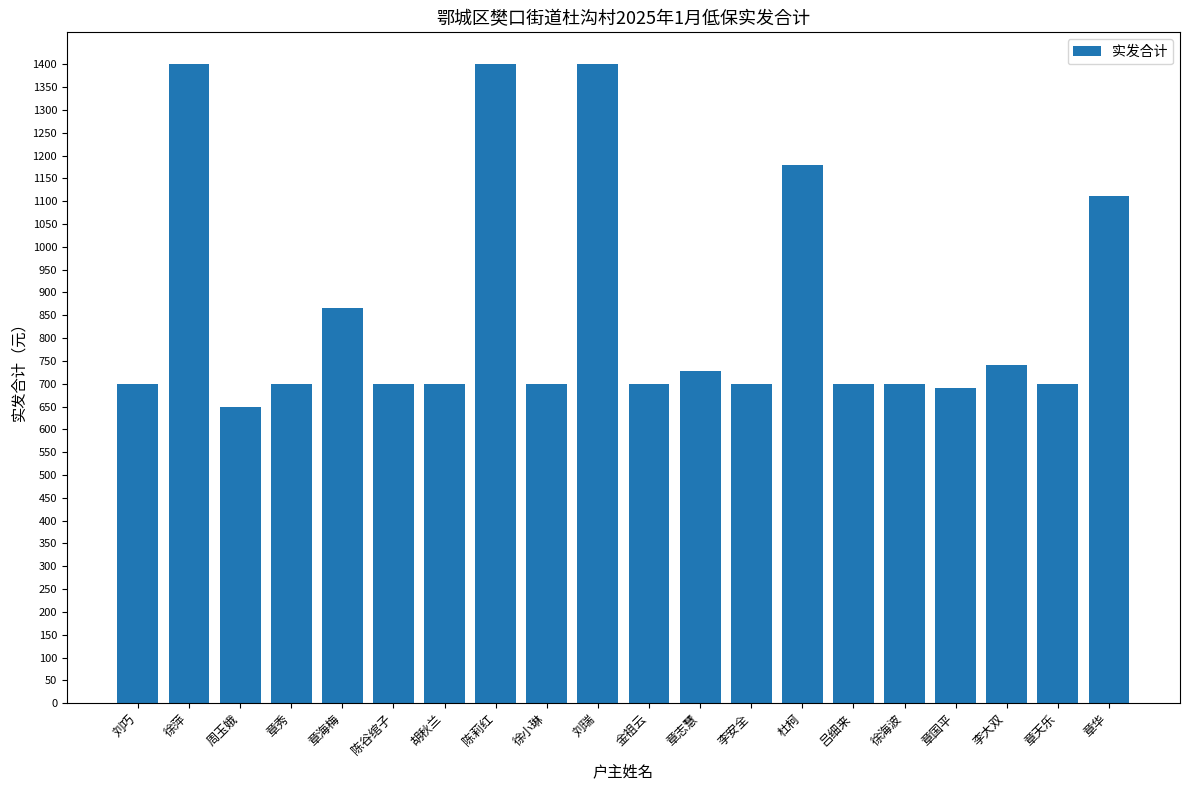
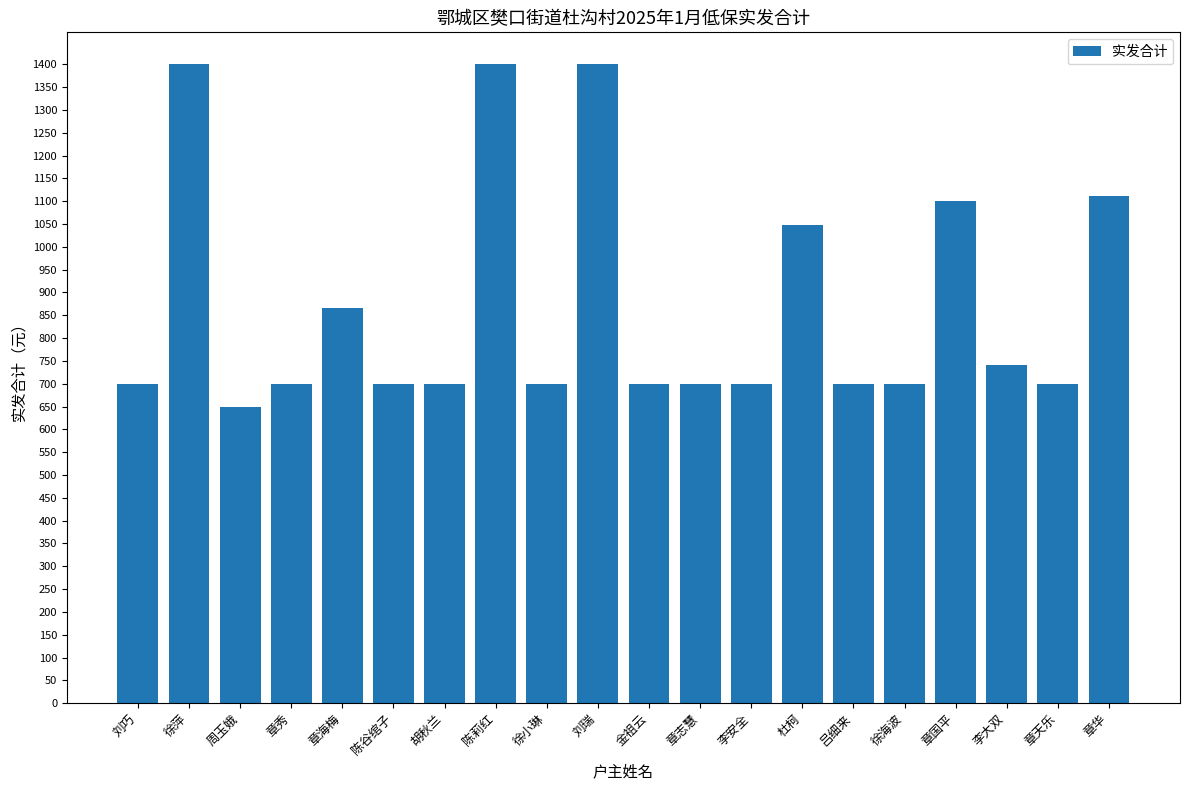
章志慧: 730 -> 700
杜柯: 1180 -> 1050
章国平: 690 -> 1100
